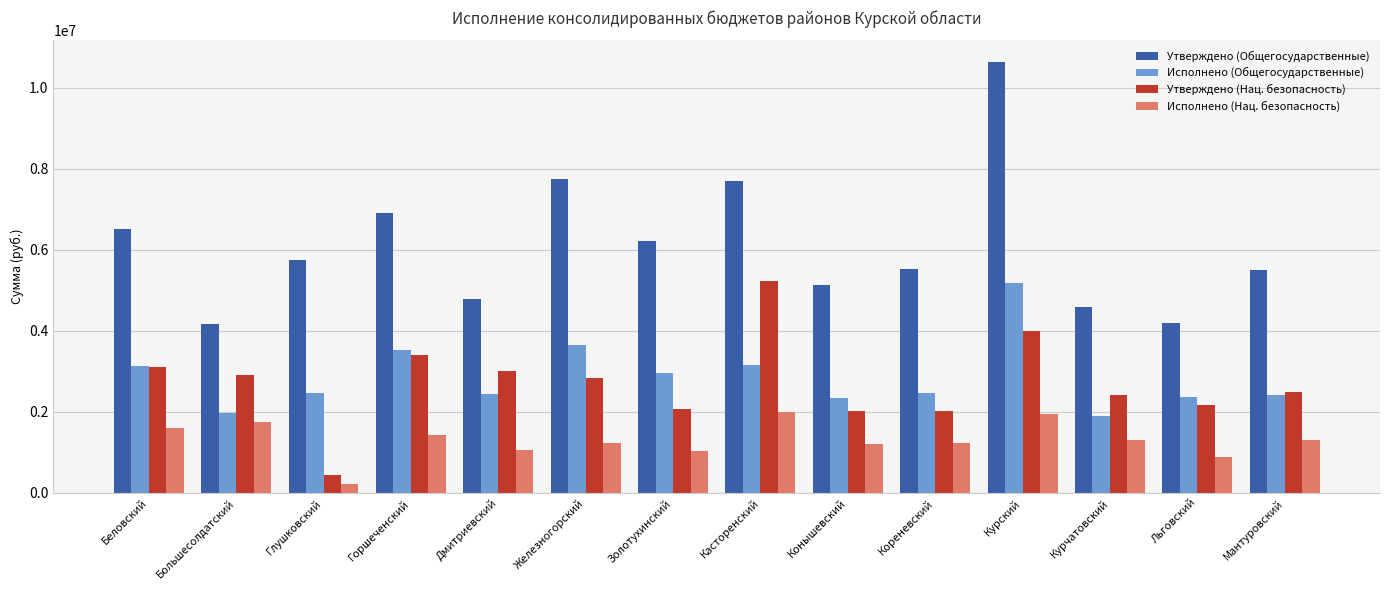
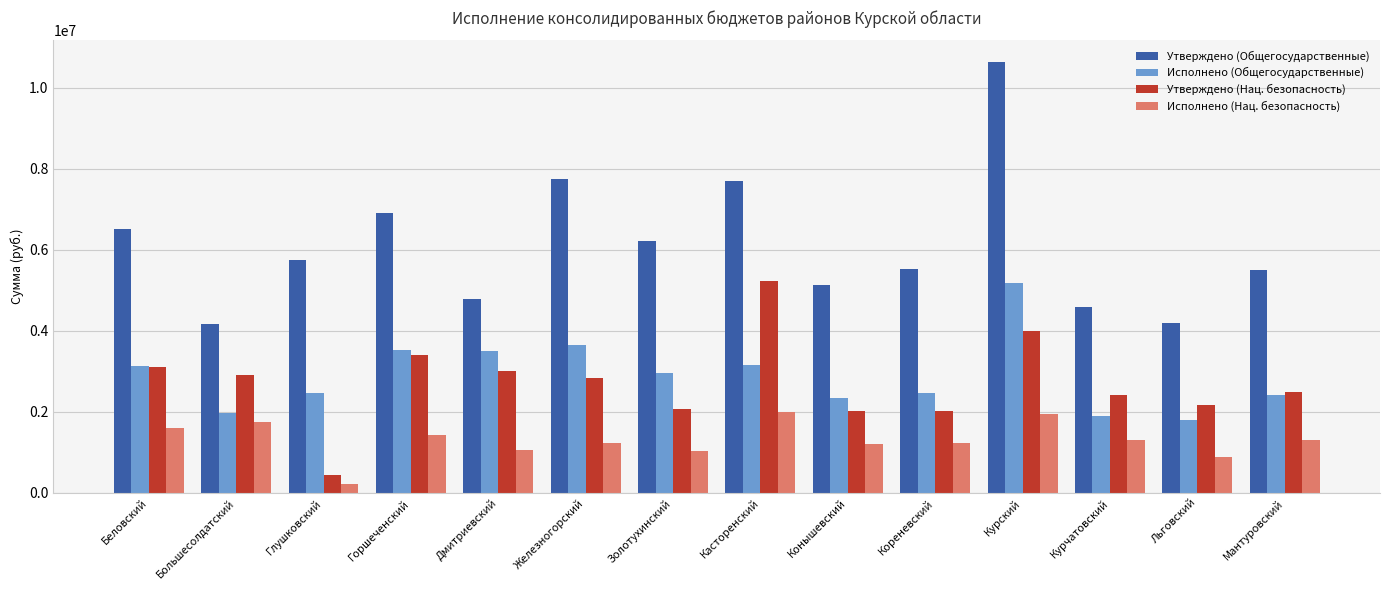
Исполнено (Общегосударственные), Дмитриевский: 2400000 -> 3500000
Исполнено (Общегосударственные), Льговский: 2400000 -> 1800000
